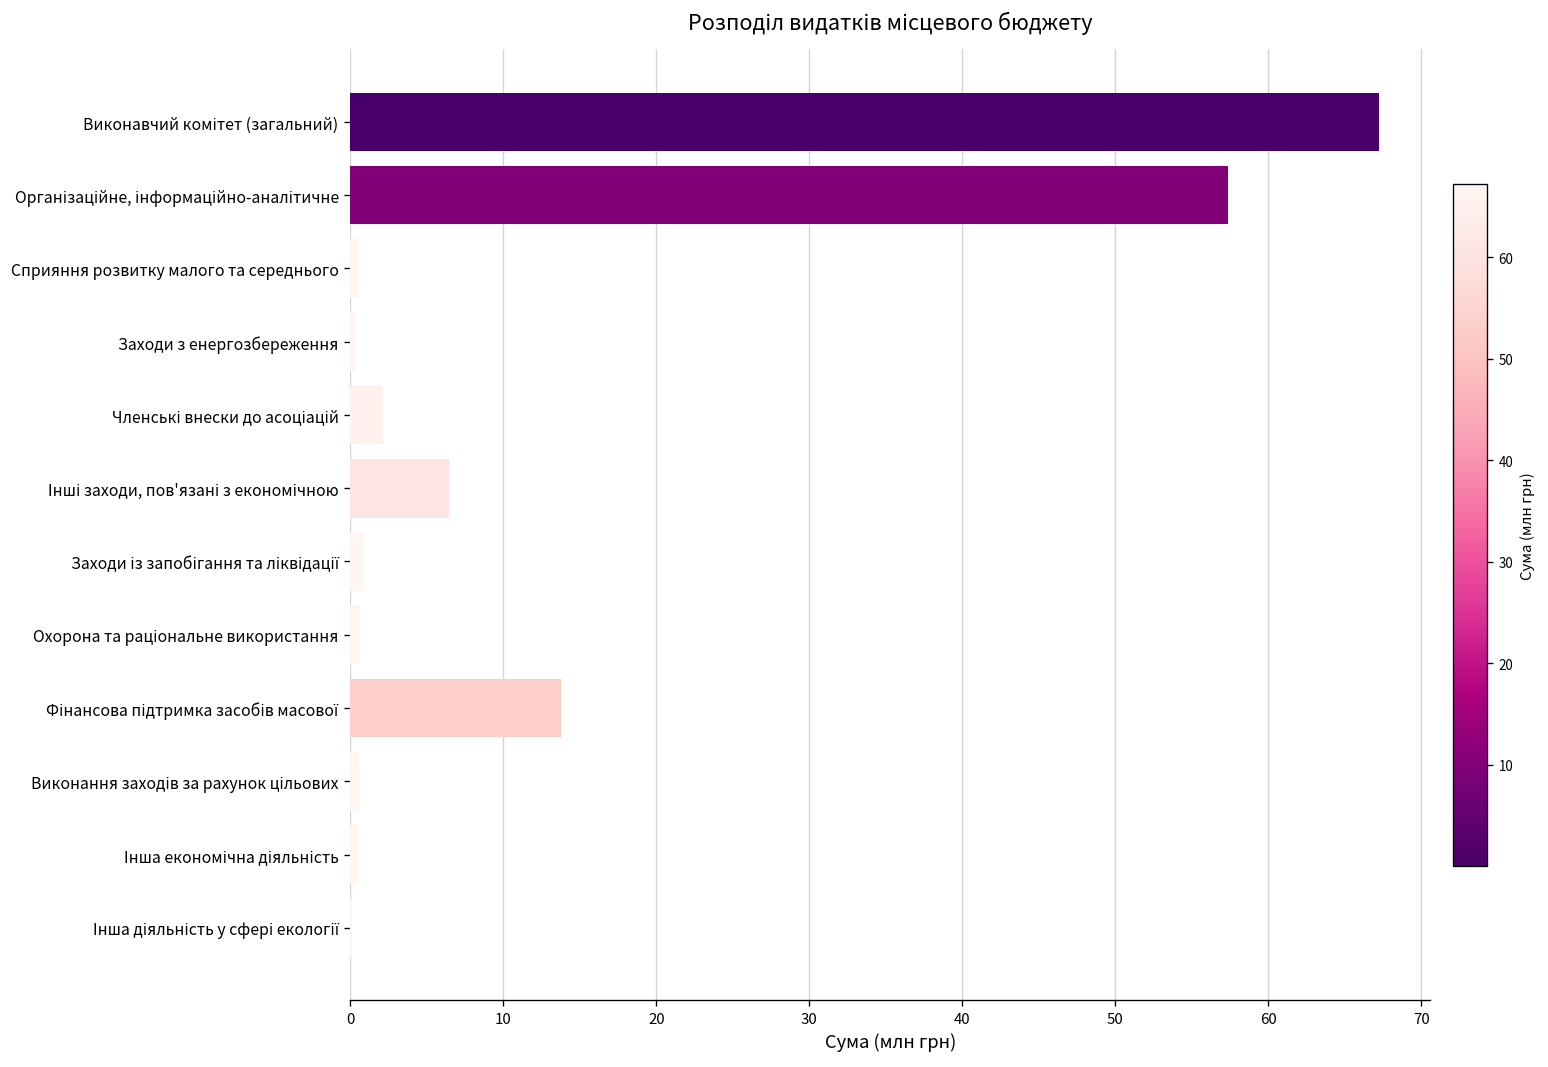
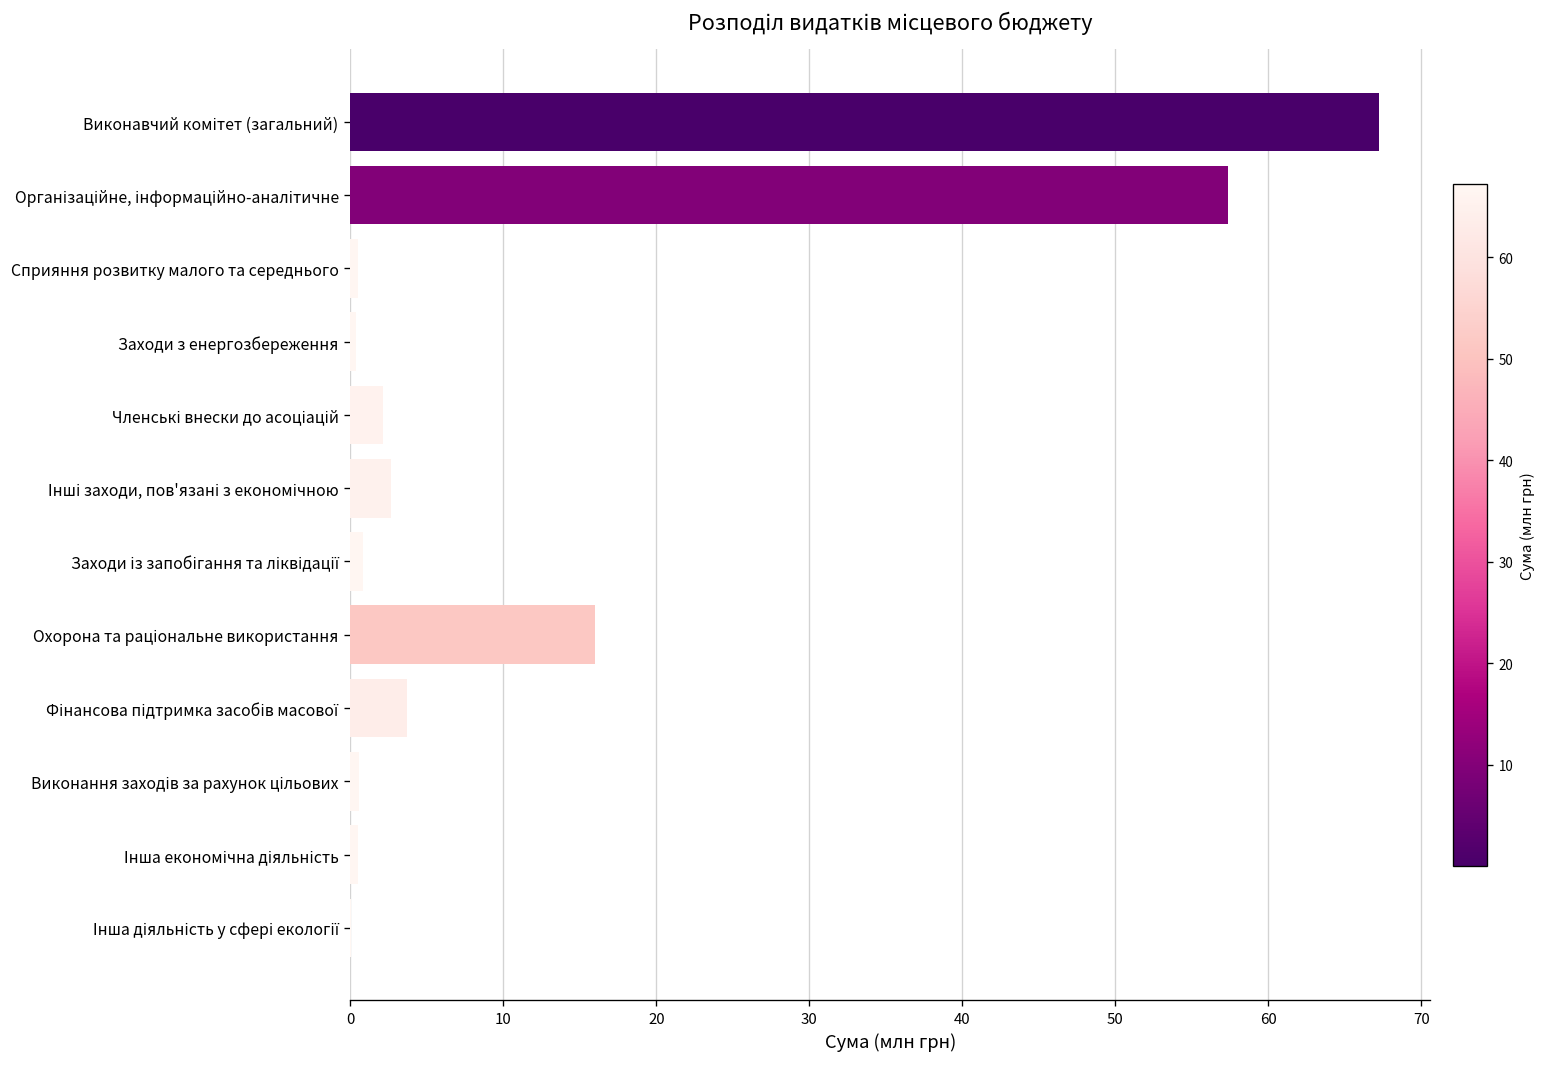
Інші заходи, пов'язані з економічною: 6.5 -> 2.7
Охорона та раціональне використання: 0.6 -> 16.0
Фінансова підтримка засобів масової: 13.8 -> 3.7
